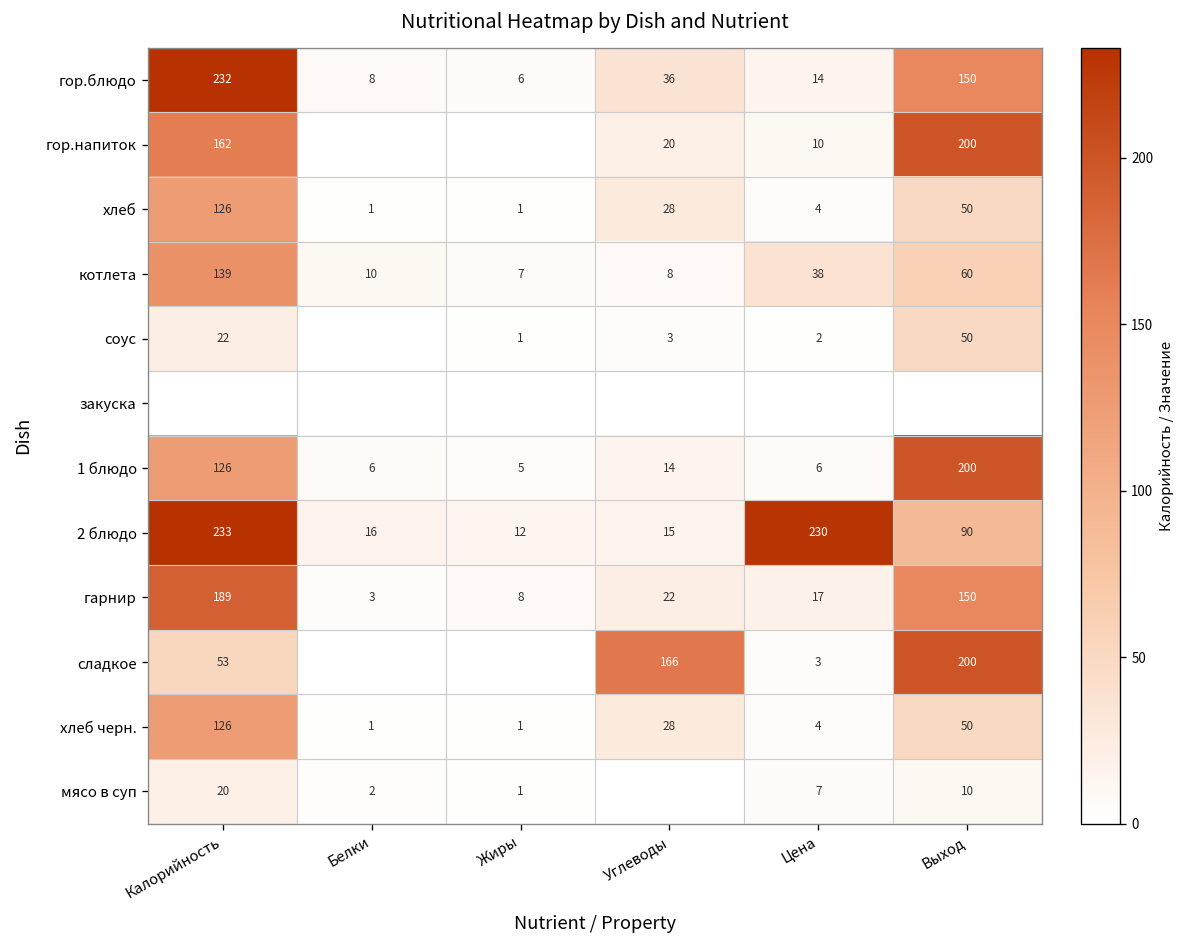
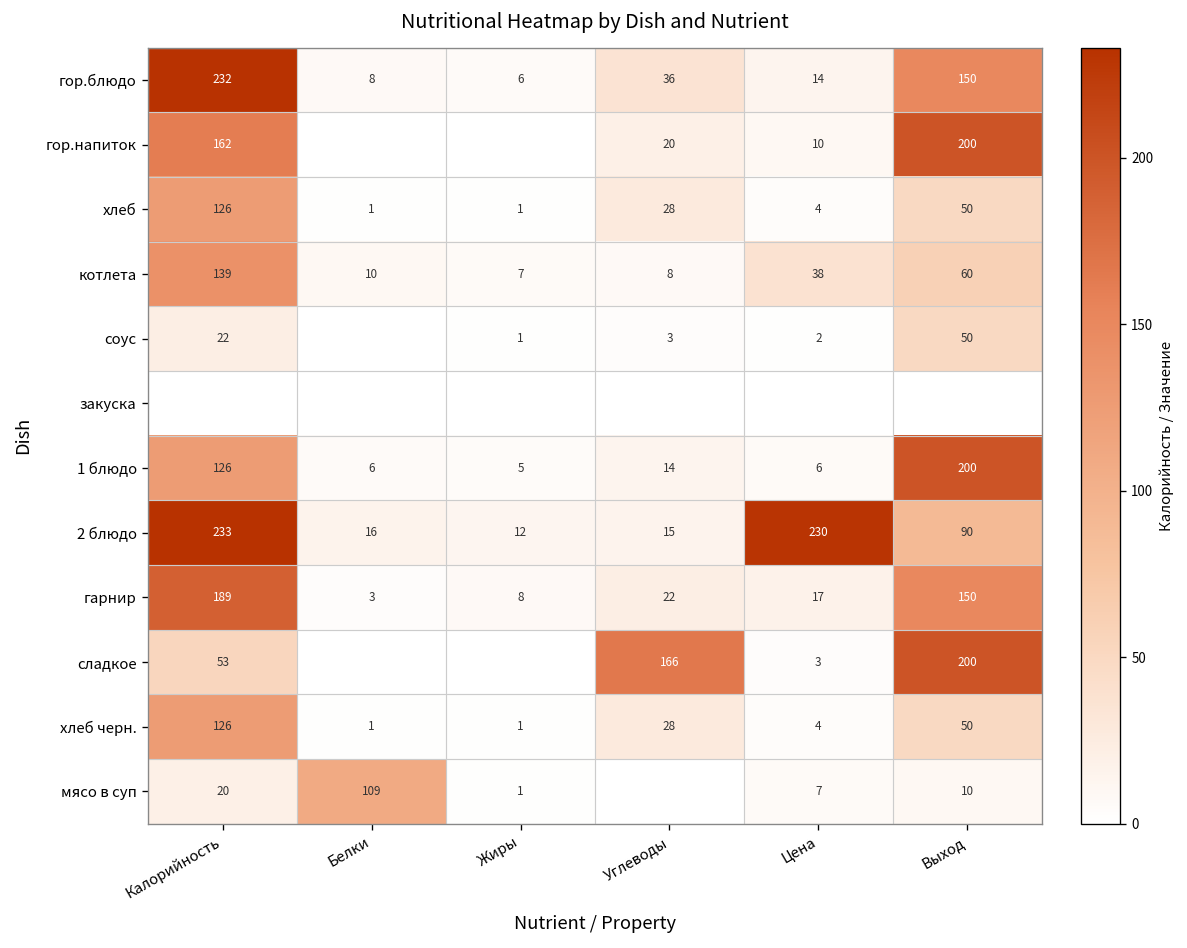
мясо в суп, Белки: 2 -> 109
